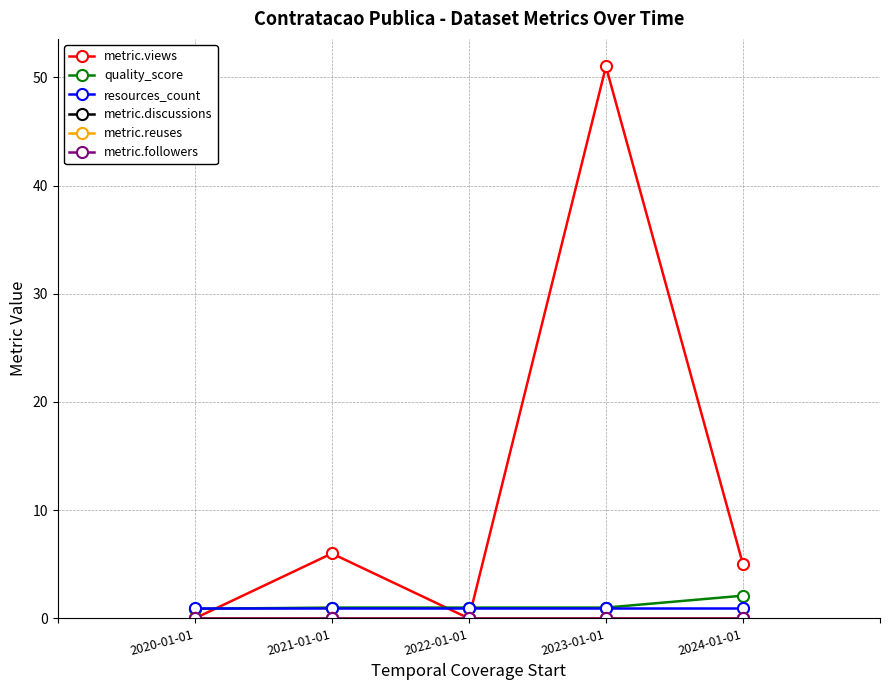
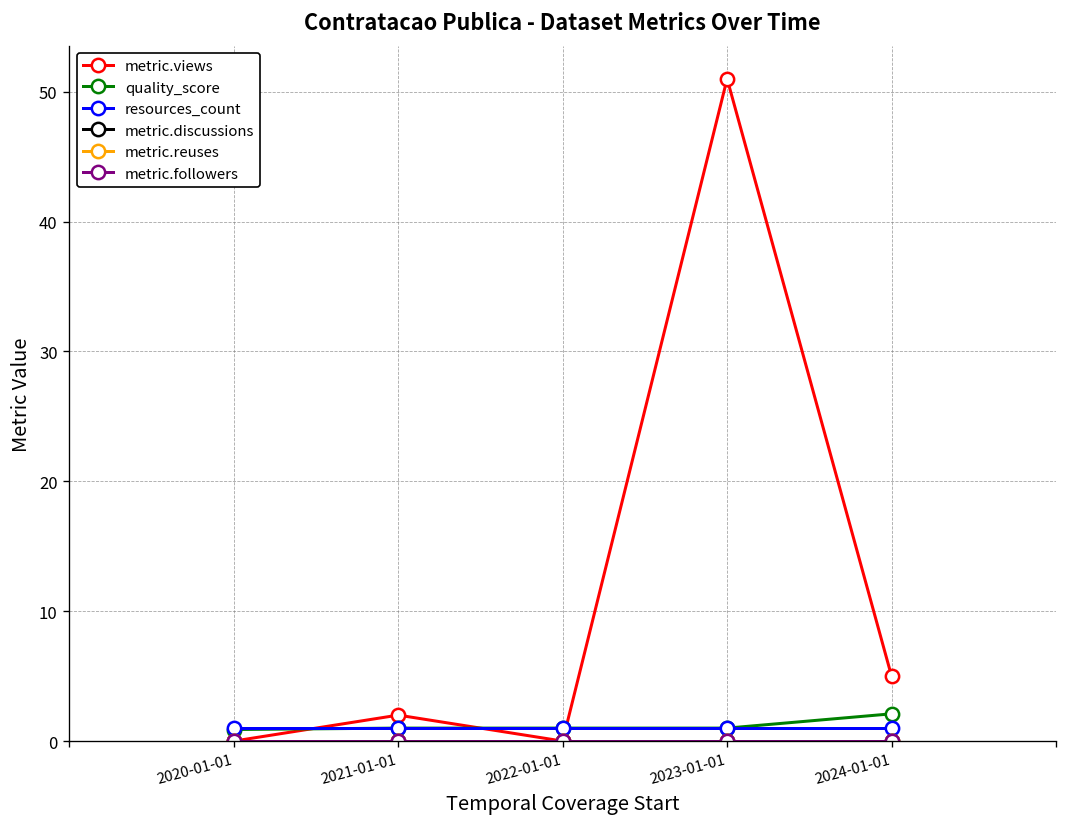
metric.views, 2021-01-01: 6 -> 2
